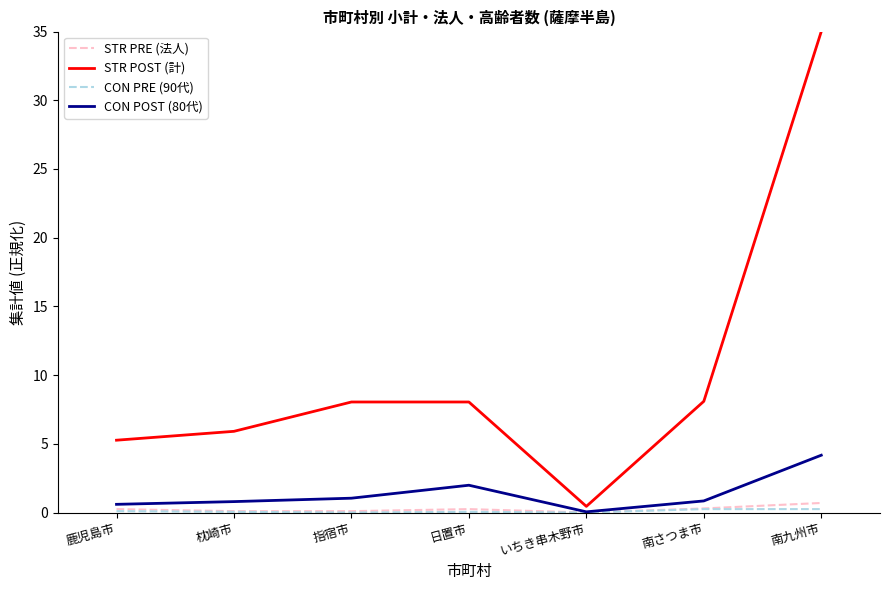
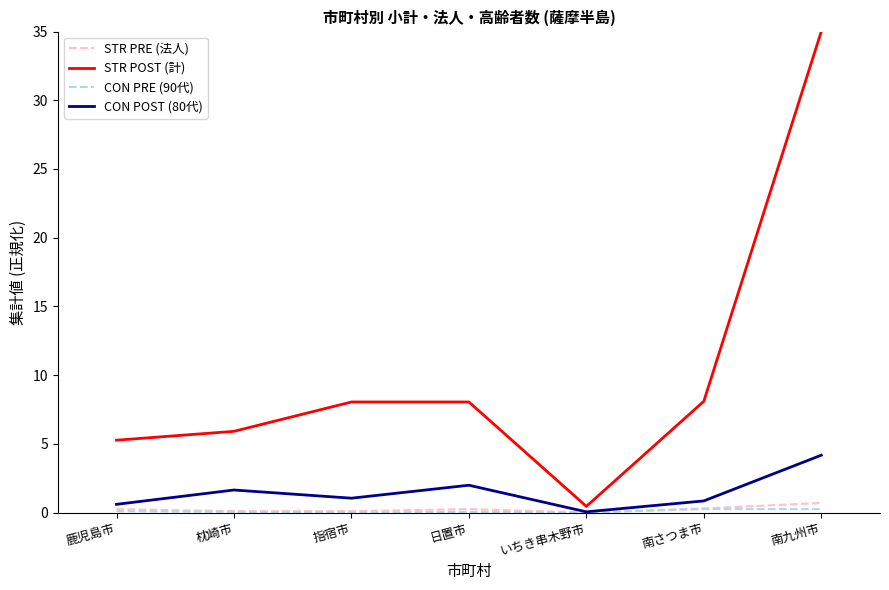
CON POST (80代), 枕崎市: 0.8 -> 1.6
